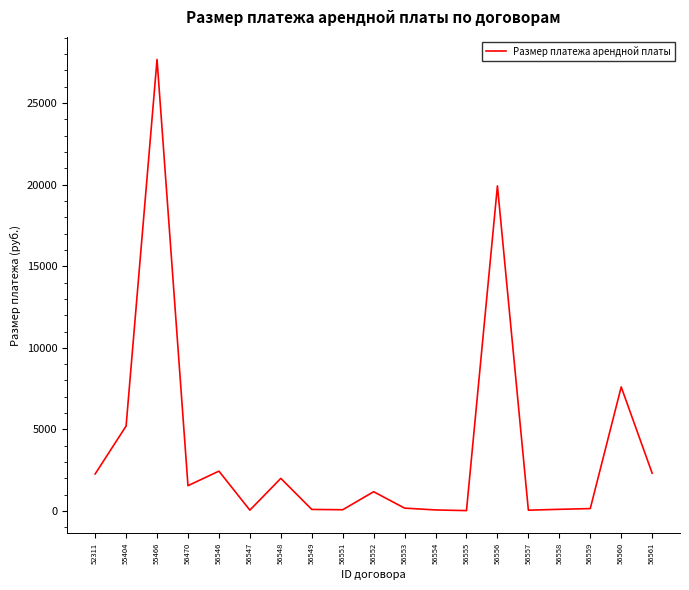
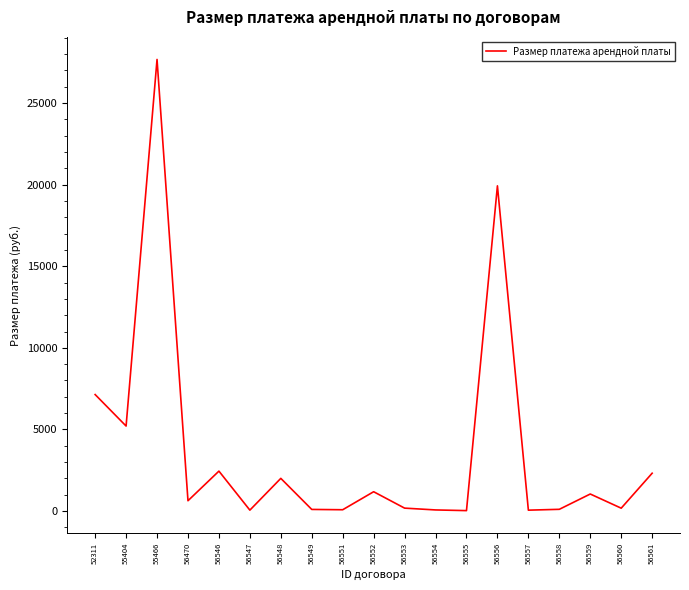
52311: 2300 -> 7100
56470: 1500 -> 600
56559: 100 -> 1000
56560: 7600 -> 200
